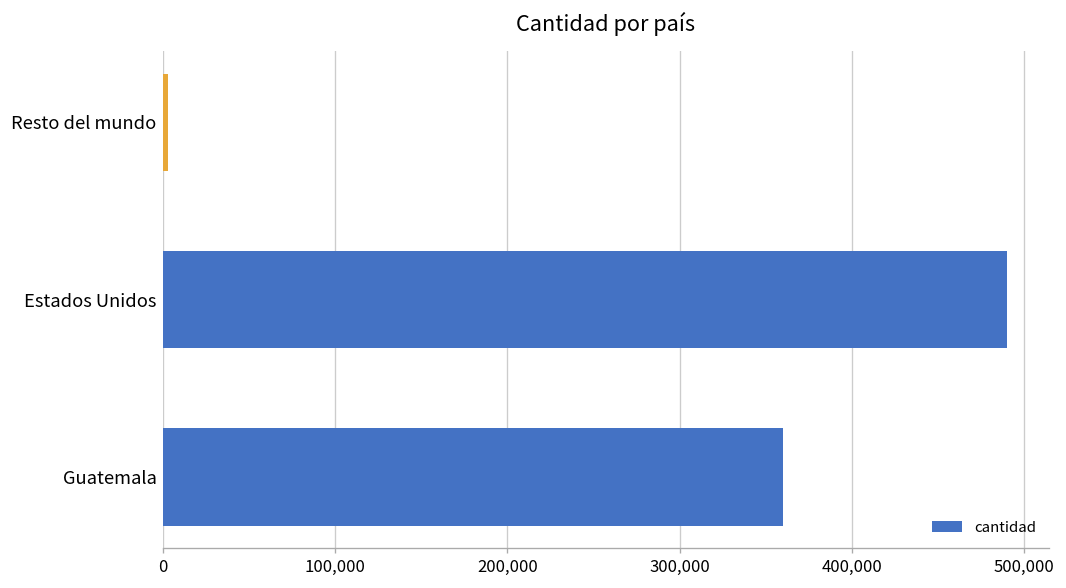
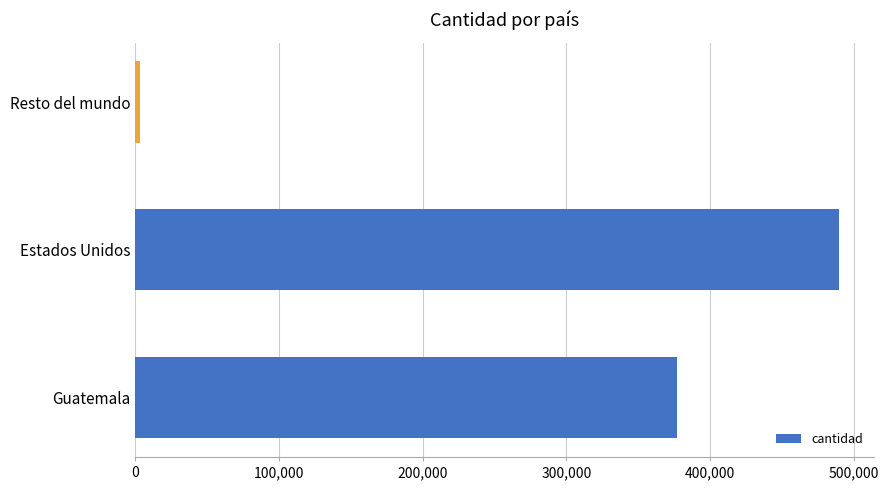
Guatemala: 360,000 -> 377,000
